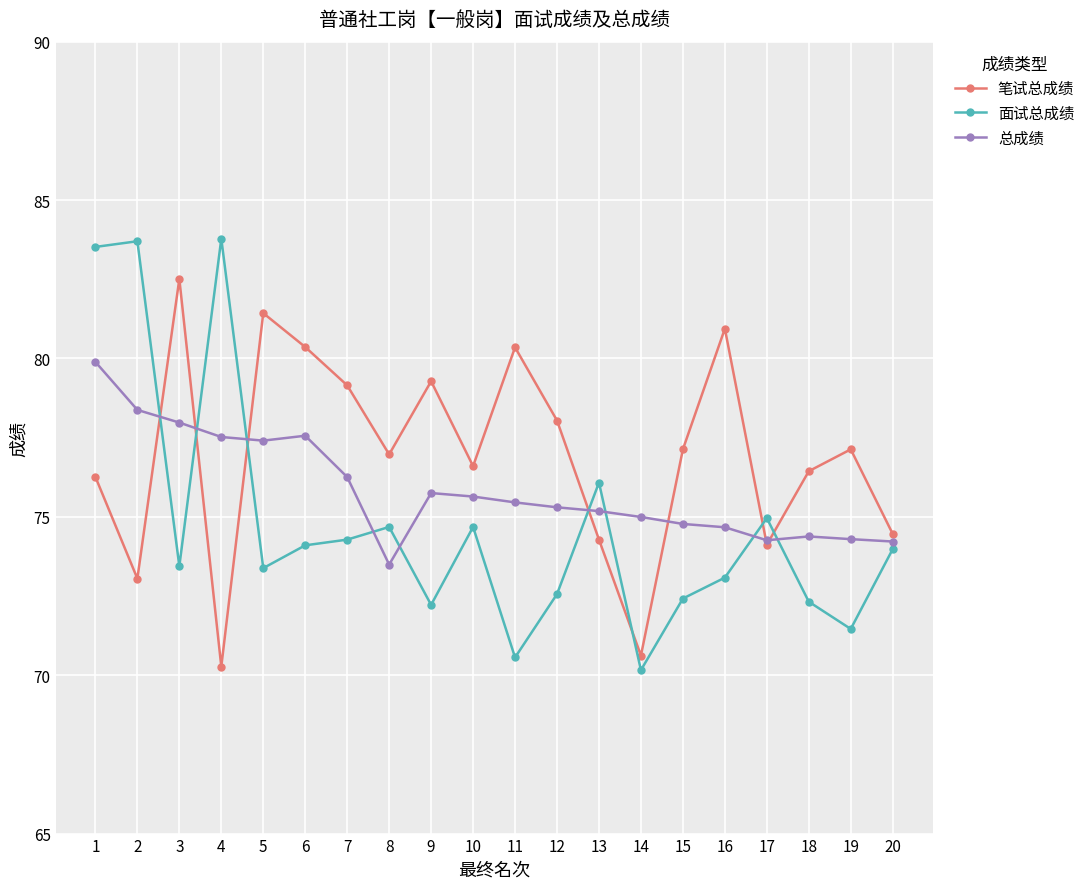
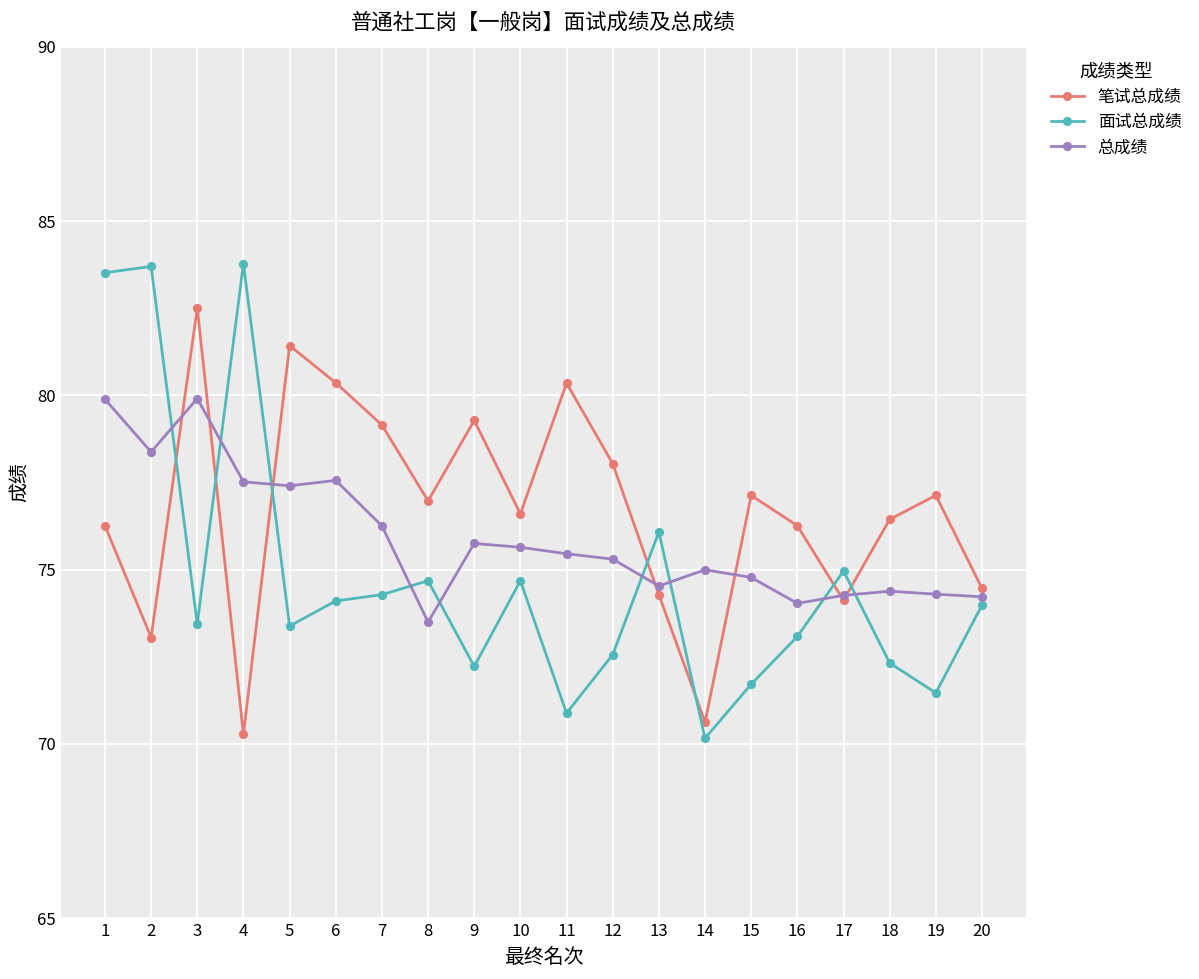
总成绩, 3: 78.0 -> 79.9
面试总成绩, 11: 70.6 -> 70.9
总成绩, 13: 75.2 -> 74.5
面试总成绩, 15: 72.4 -> 71.7
笔试总成绩, 16: 80.9 -> 76.3
总成绩, 16: 74.7 -> 74.0
